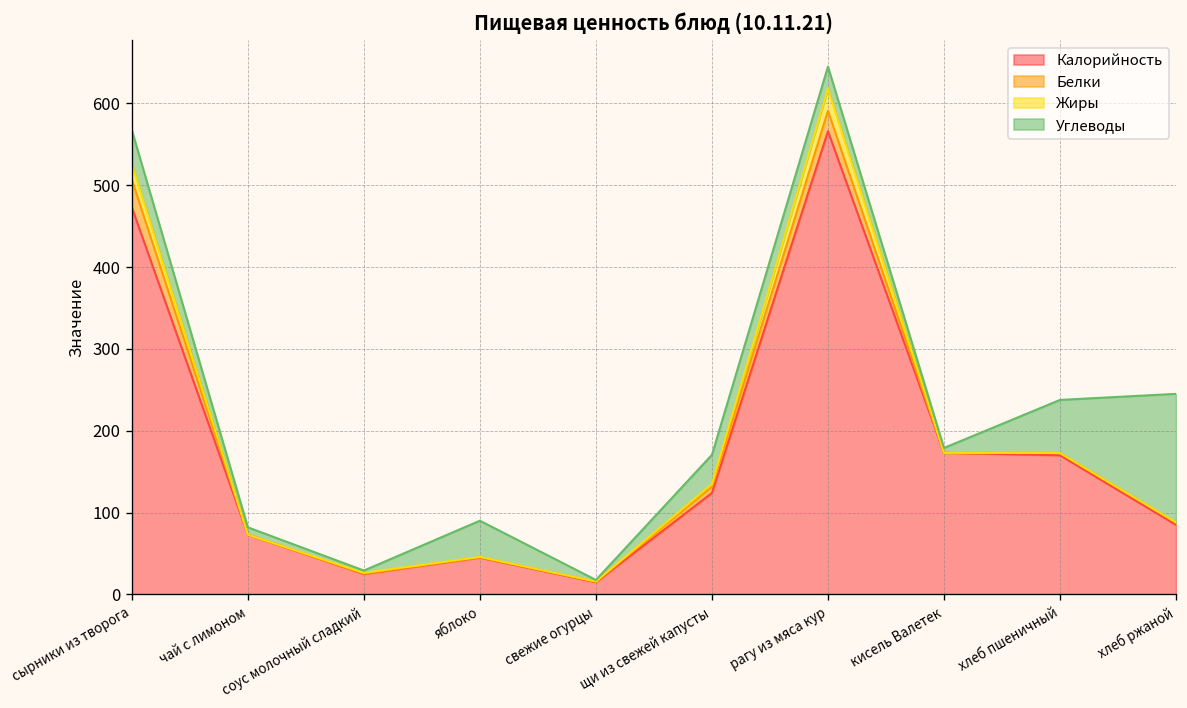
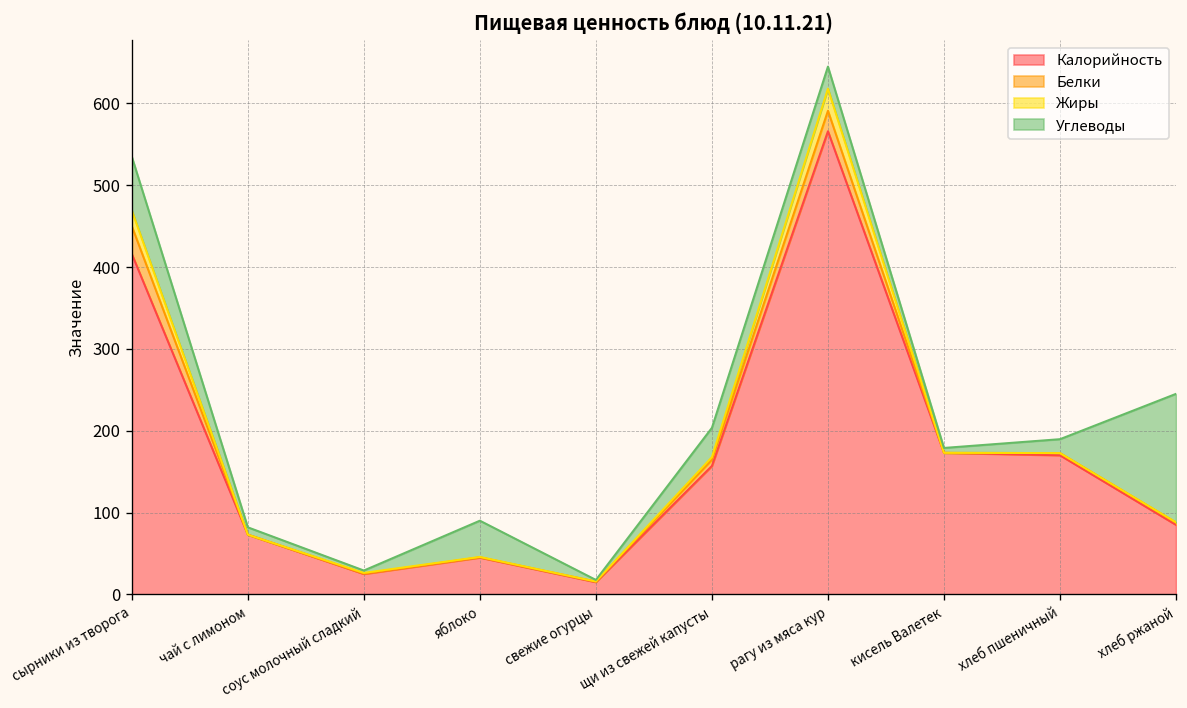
Калорийность, сырники из творога: 470 -> 420
Углеводы, сырники из творога: 40 -> 70
Калорийность, щи из свежей капусты: 120 -> 160
Углеводы, хлеб пшеничный: 70 -> 20
